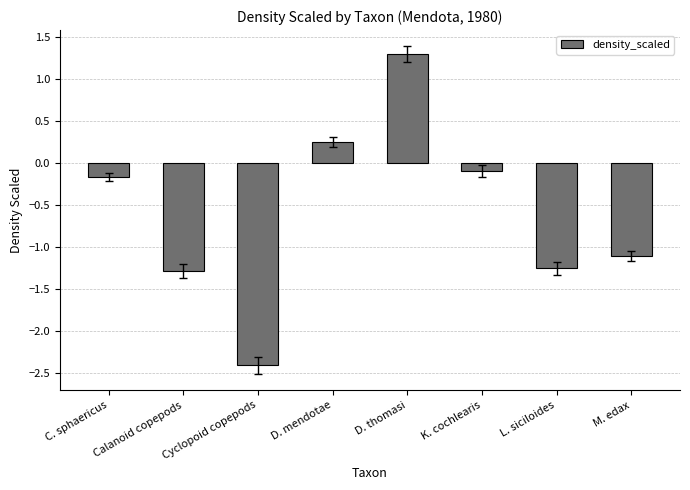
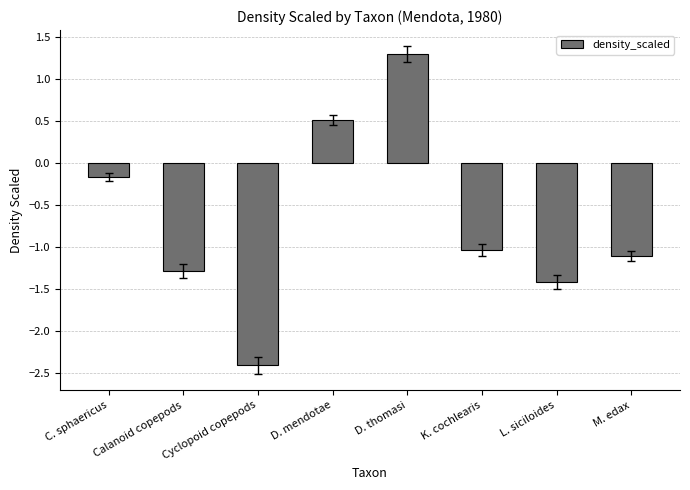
density_scaled, D. mendotae: 0.2 -> 0.5
density_scaled, K. cochlearis: -0.1 -> -1.0
density_scaled, L. siciloides: -1.3 -> -1.4
